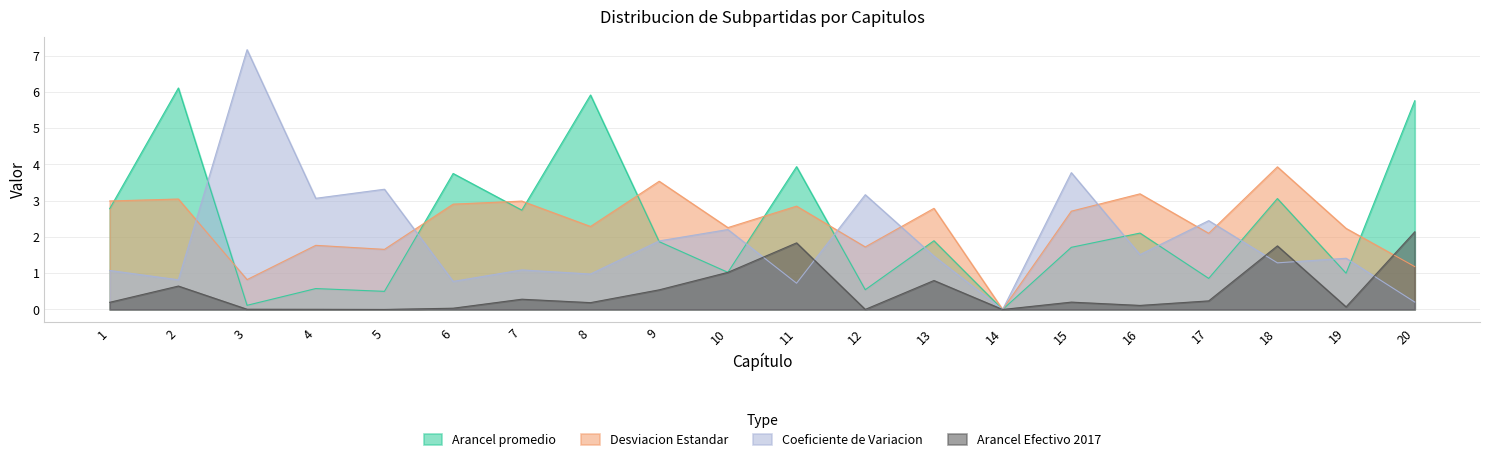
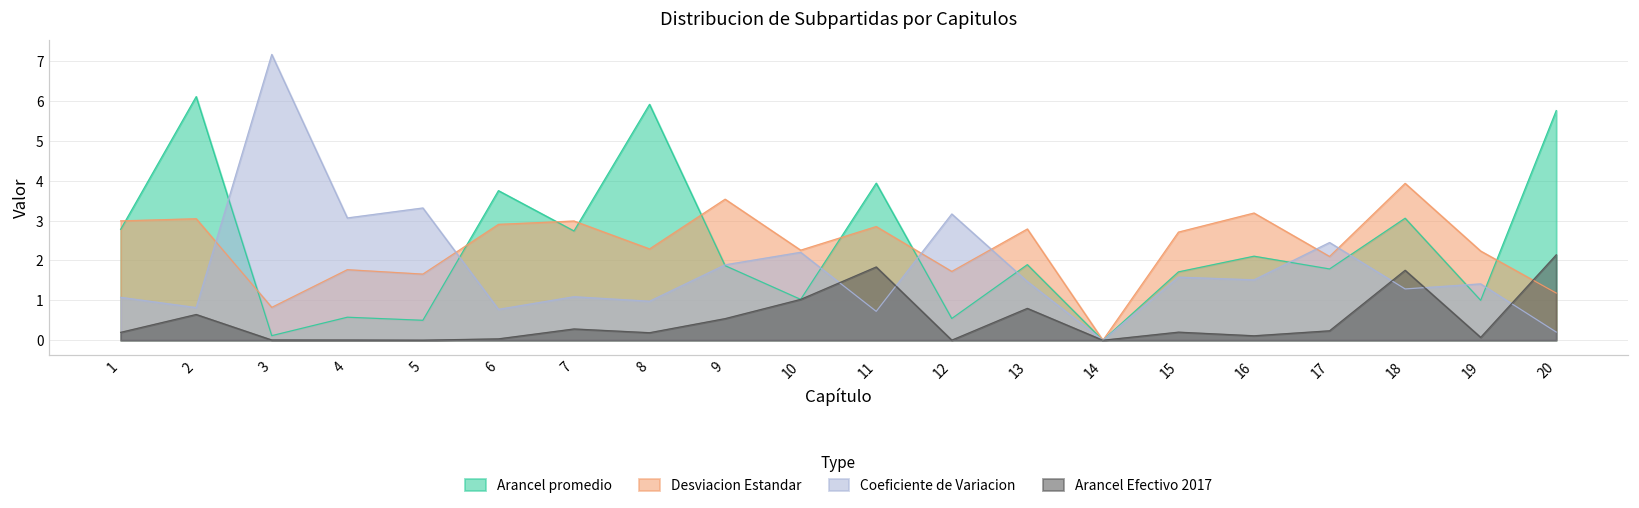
Coeficiente de Variacion, 15: 3.8 -> 1.6
Arancel promedio, 17: 0.9 -> 1.8
